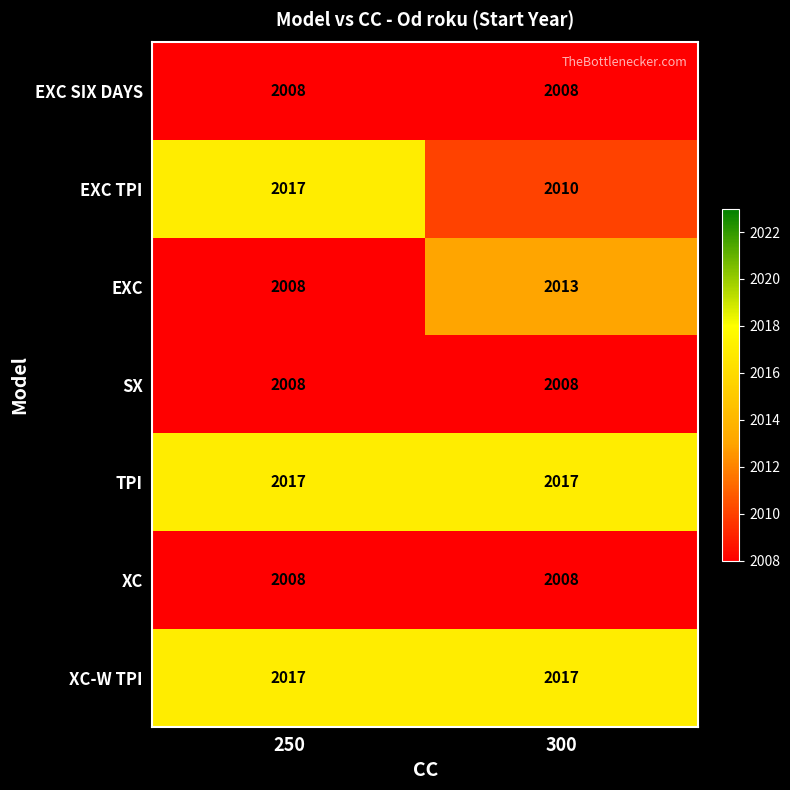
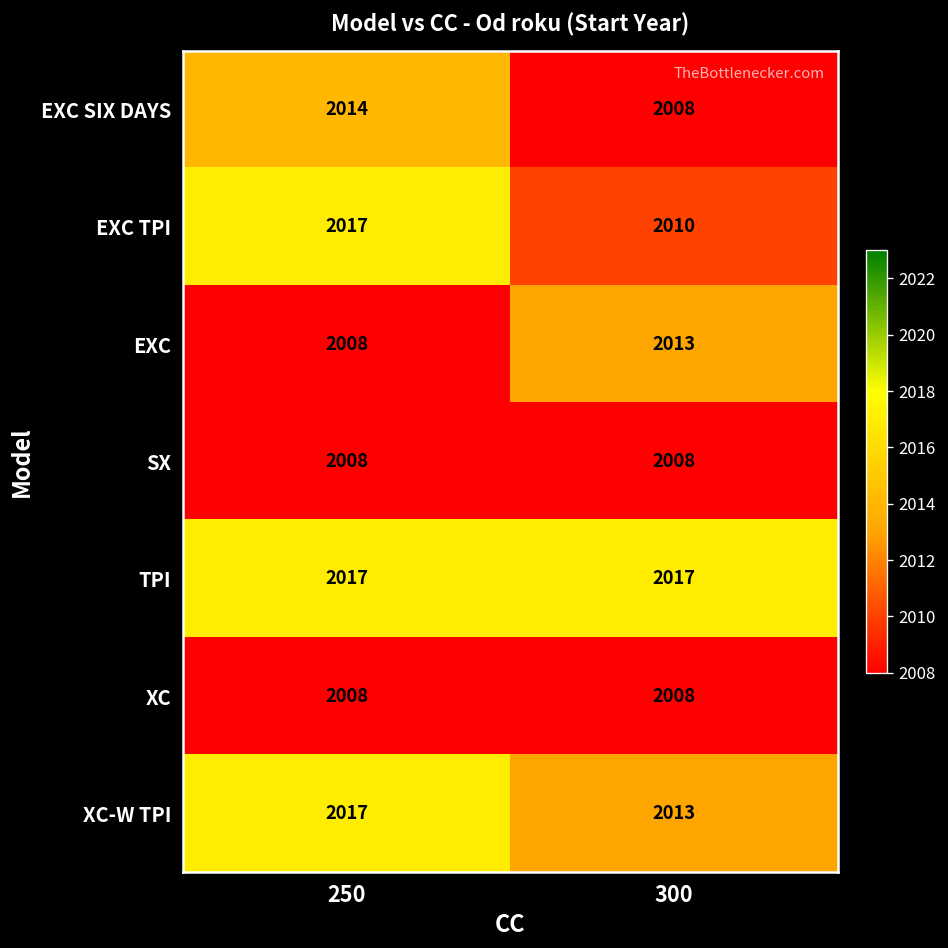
EXC SIX DAYS, 250: 2008 -> 2014
XC-W TPI, 300: 2017 -> 2013
